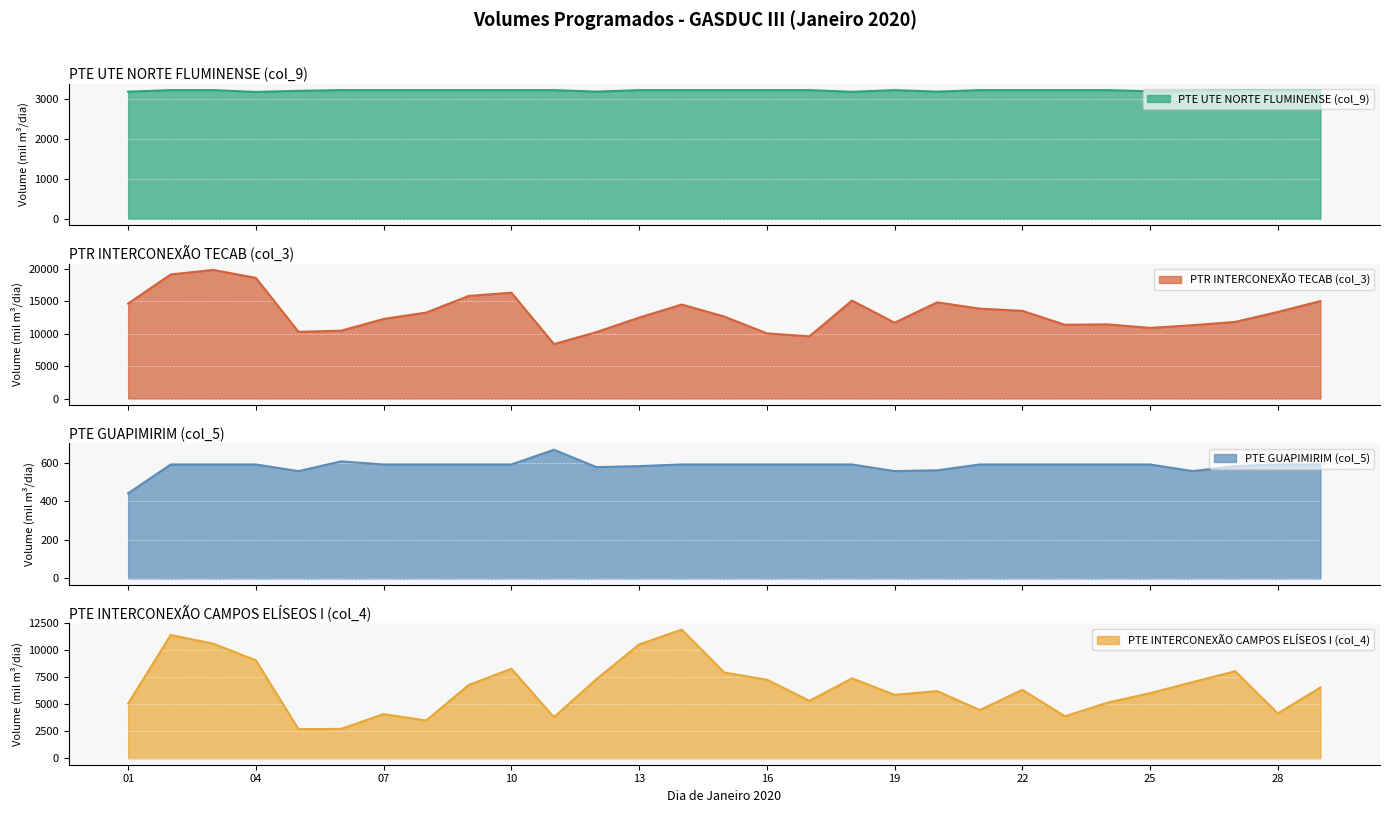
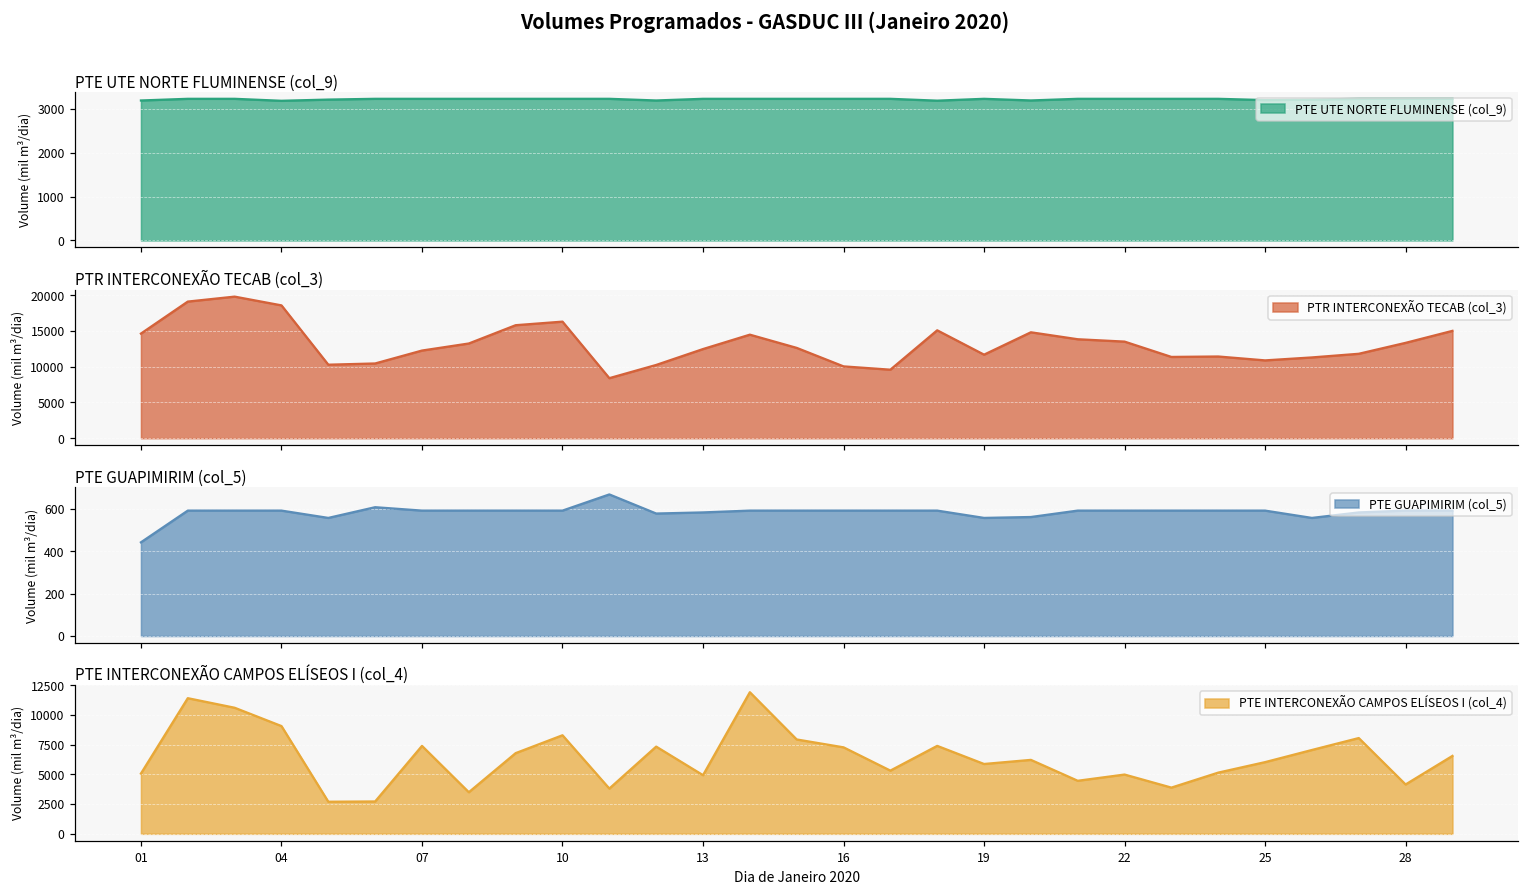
PTE INTERCONEXÃO CAMPOS ELÍSEOS I (col_4), 07: 4100 -> 7400
PTE INTERCONEXÃO CAMPOS ELÍSEOS I (col_4), 13: 10500 -> 4900
PTE INTERCONEXÃO CAMPOS ELÍSEOS I (col_4), 22: 6300 -> 5000
